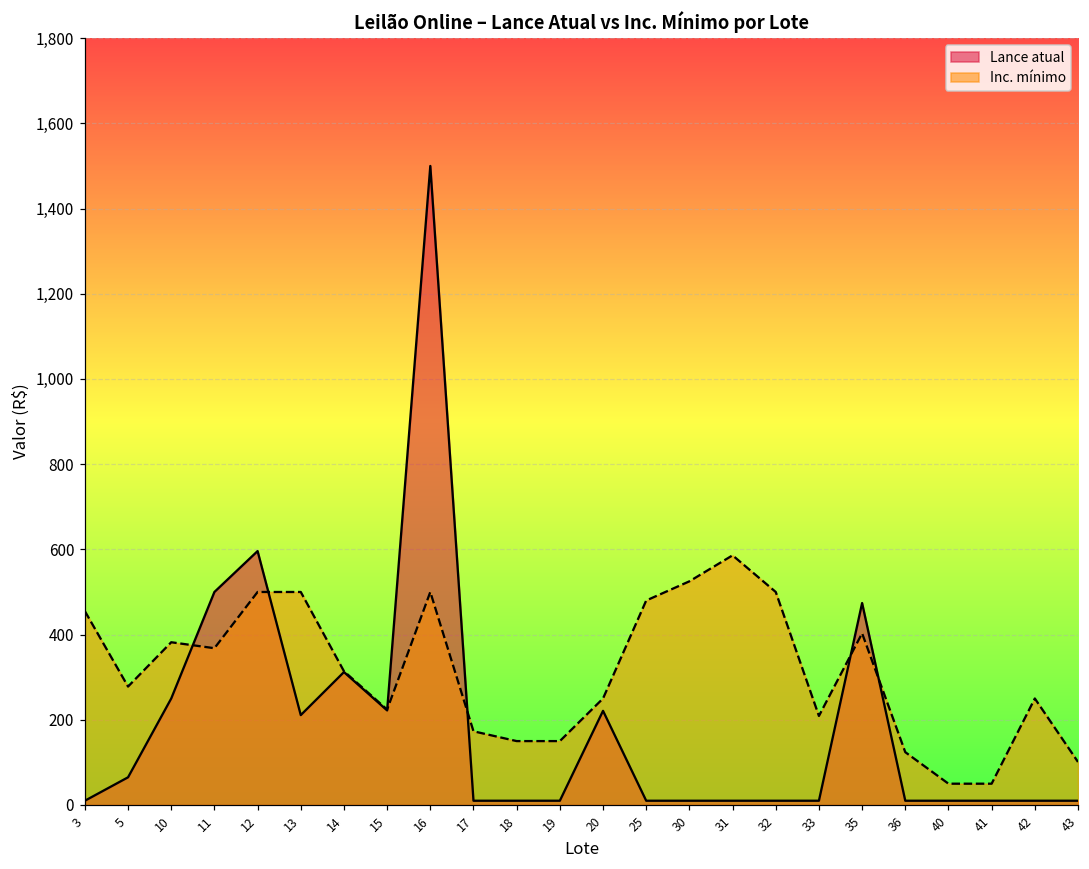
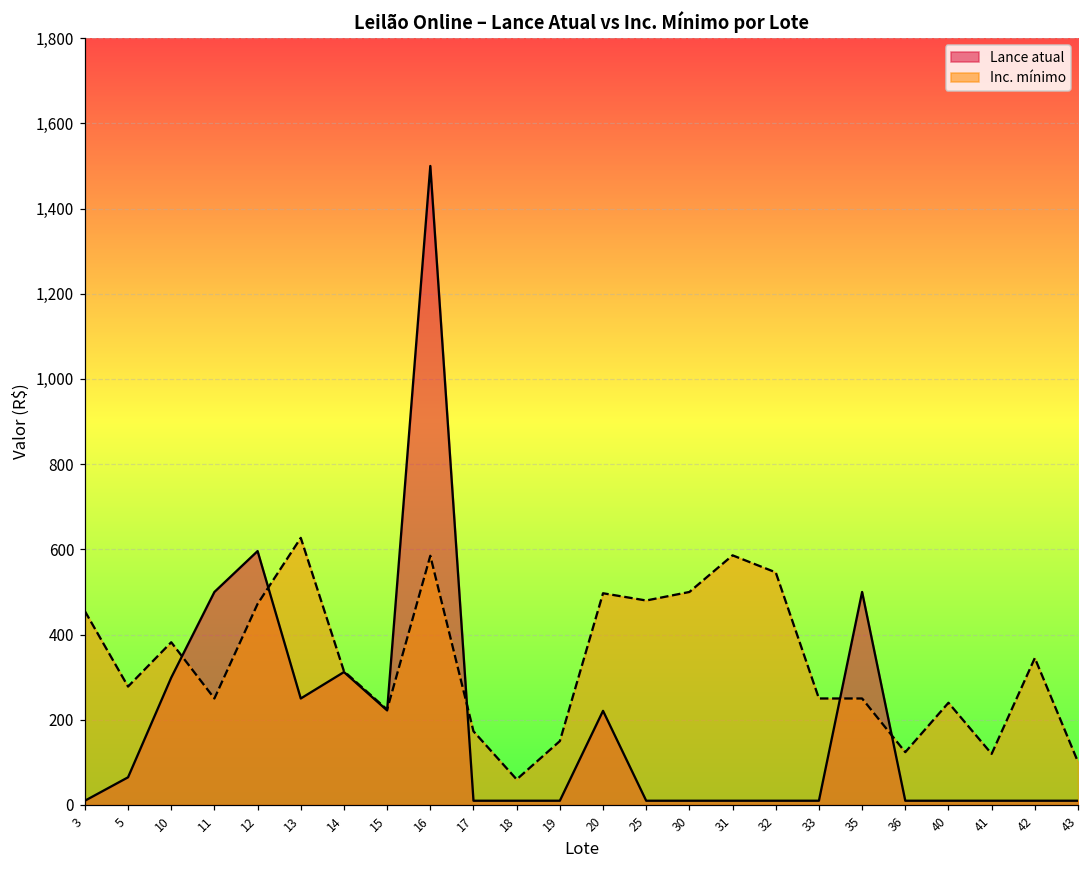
Lance atual, 10: 250 -> 300
Inc. mínimo, 11: 370 -> 250
Inc. mínimo, 12: 500 -> 470
Lance atual, 13: 210 -> 250
Inc. mínimo, 13: 500 -> 630
Inc. mínimo, 16: 500 -> 590
Inc. mínimo, 18: 150 -> 60
Inc. mínimo, 20: 250 -> 500
Inc. mínimo, 30: 530 -> 500
Inc. mínimo, 32: 500 -> 550
Inc. mínimo, 33: 210 -> 250
Lance atual, 35: 470 -> 500
Inc. mínimo, 35: 400 -> 250
Inc. mínimo, 40: 50 -> 240
Inc. mínimo, 41: 50 -> 120
Inc. mínimo, 42: 250 -> 350
